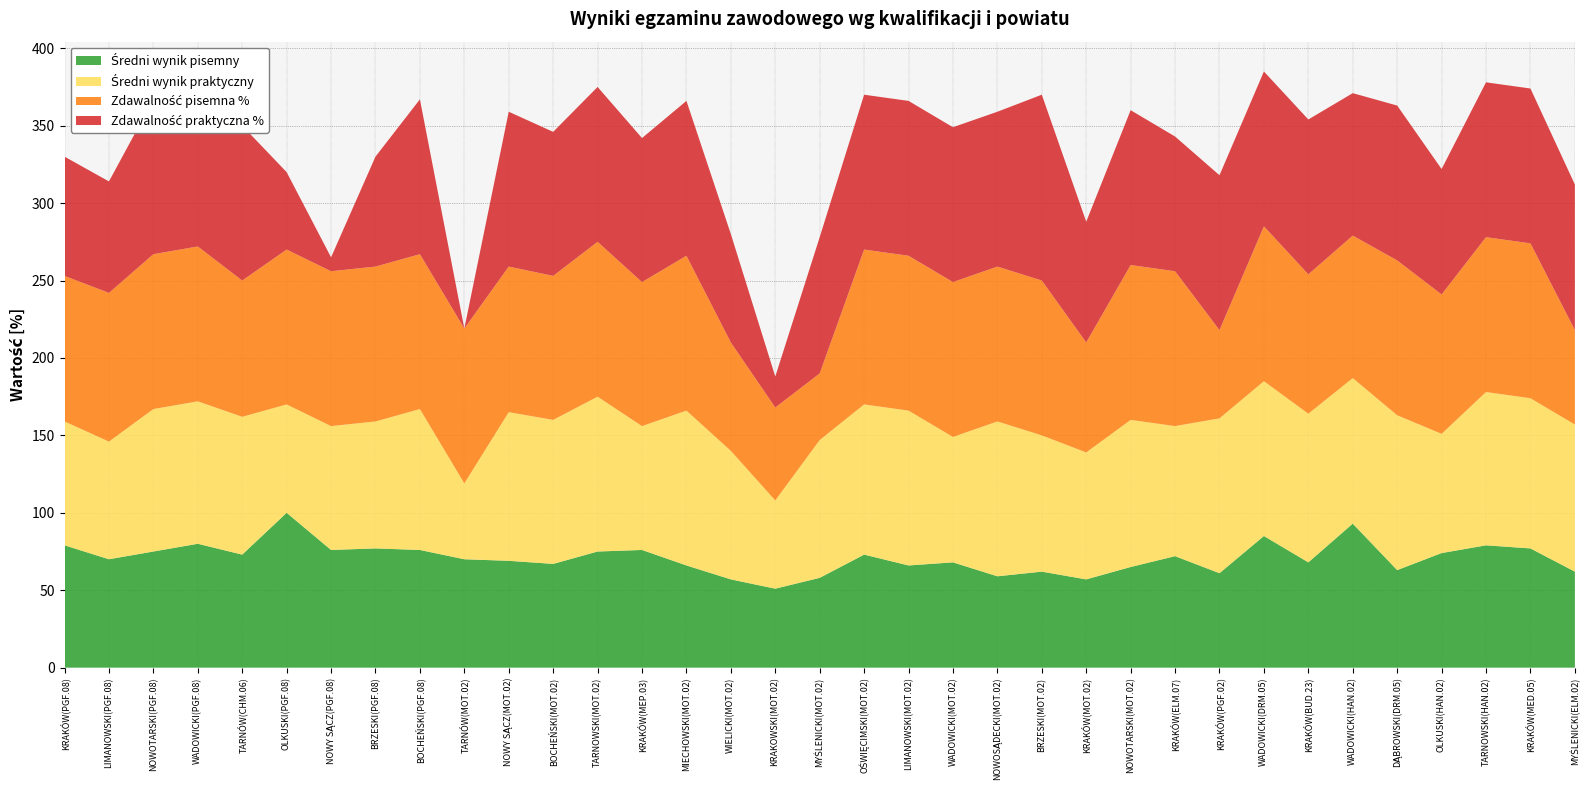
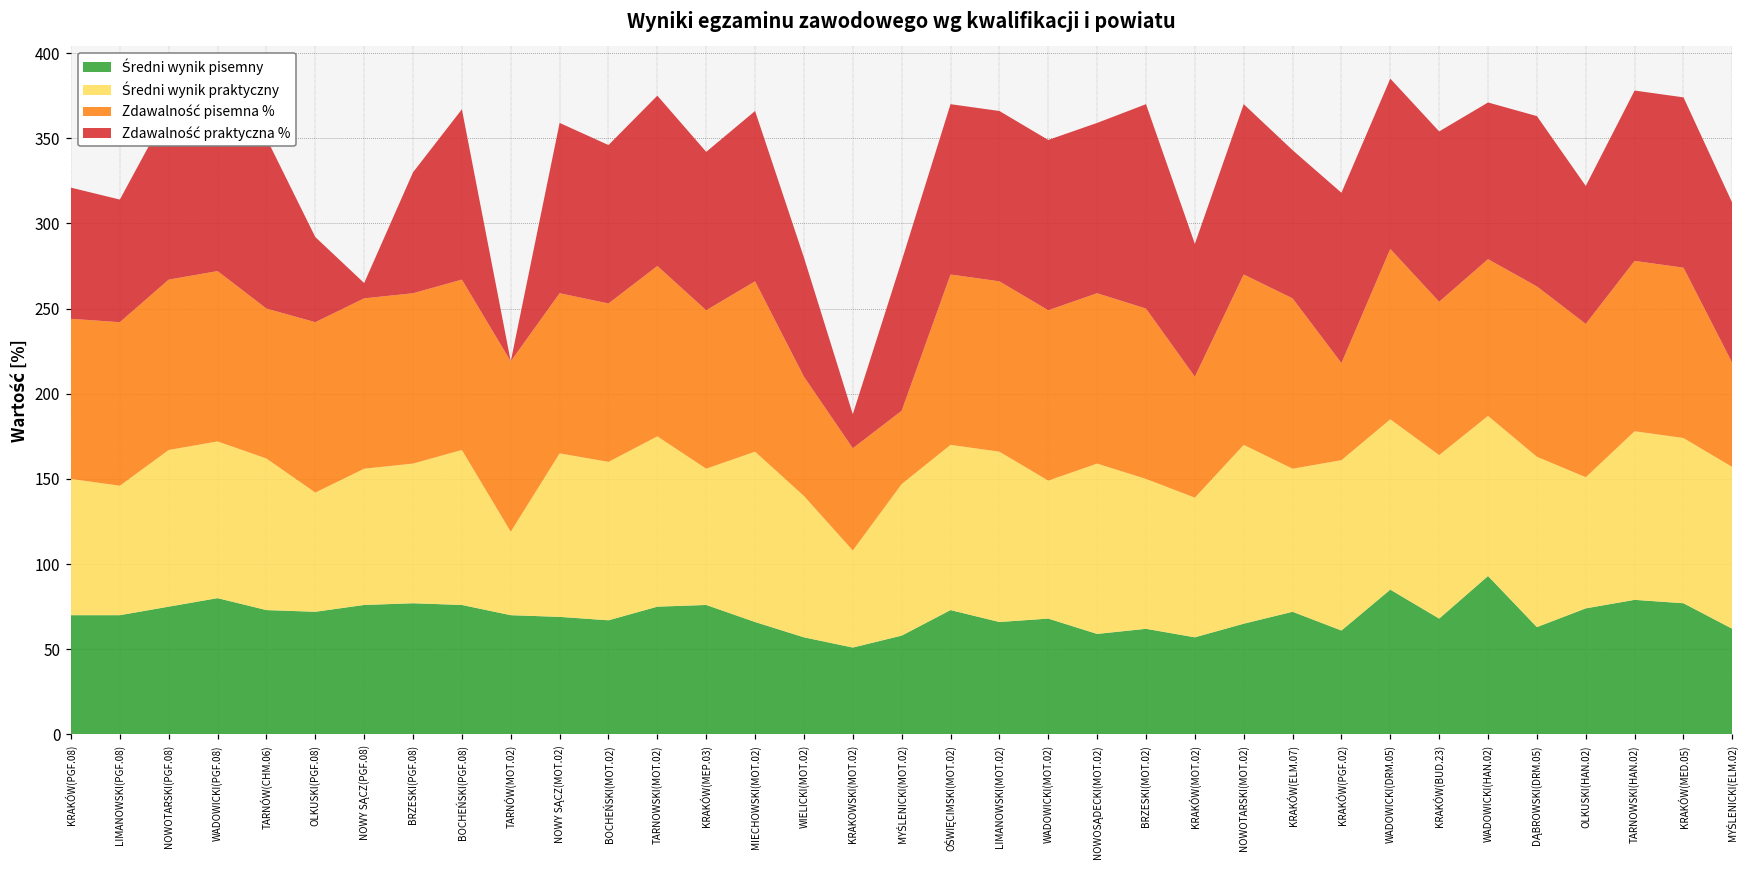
Średni wynik pisemny, KRAKÓW(PGF.08): 79 -> 70
Średni wynik pisemny, OLKUSKI(PGF.08): 100 -> 72
Średni wynik praktyczny, NOWOTARSKI(MOT.02): 95 -> 105
